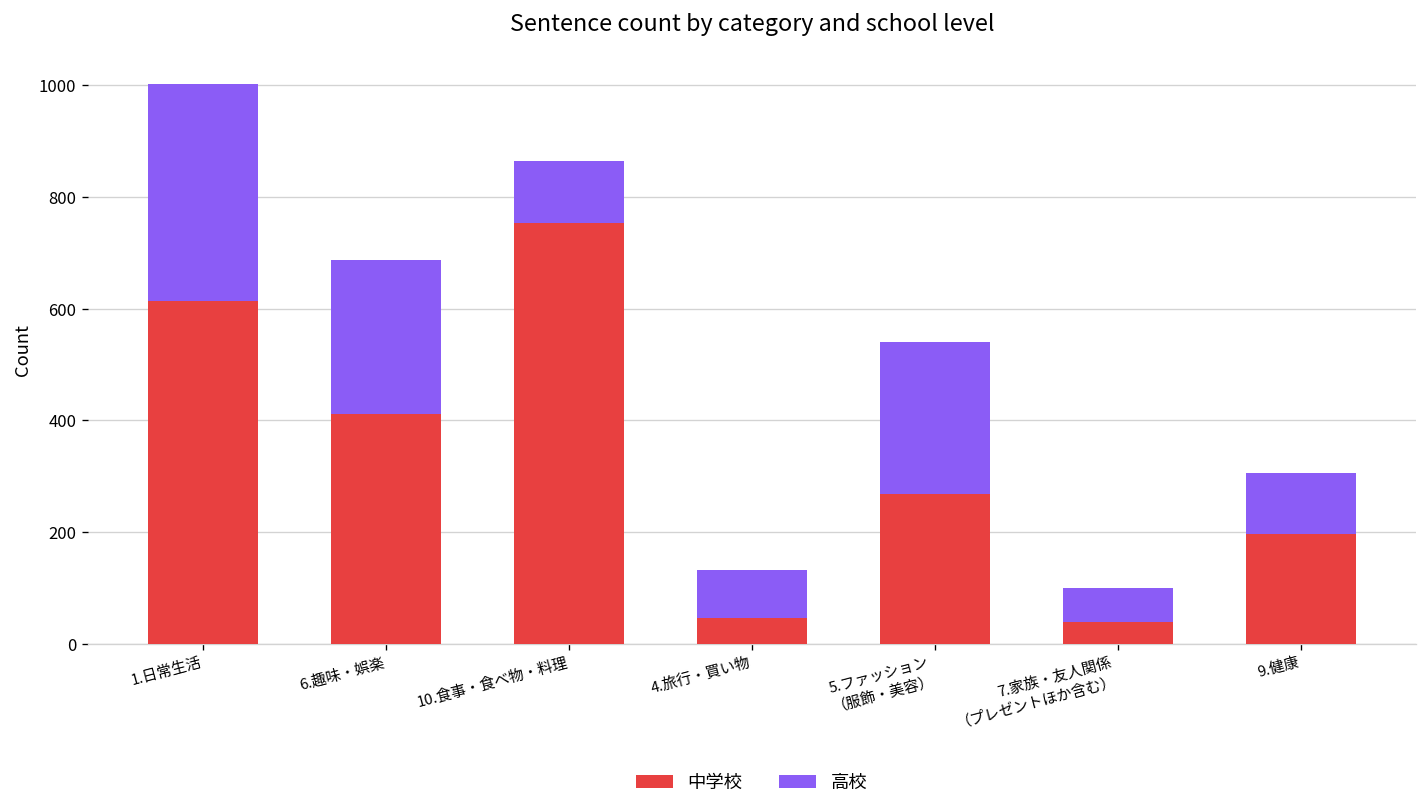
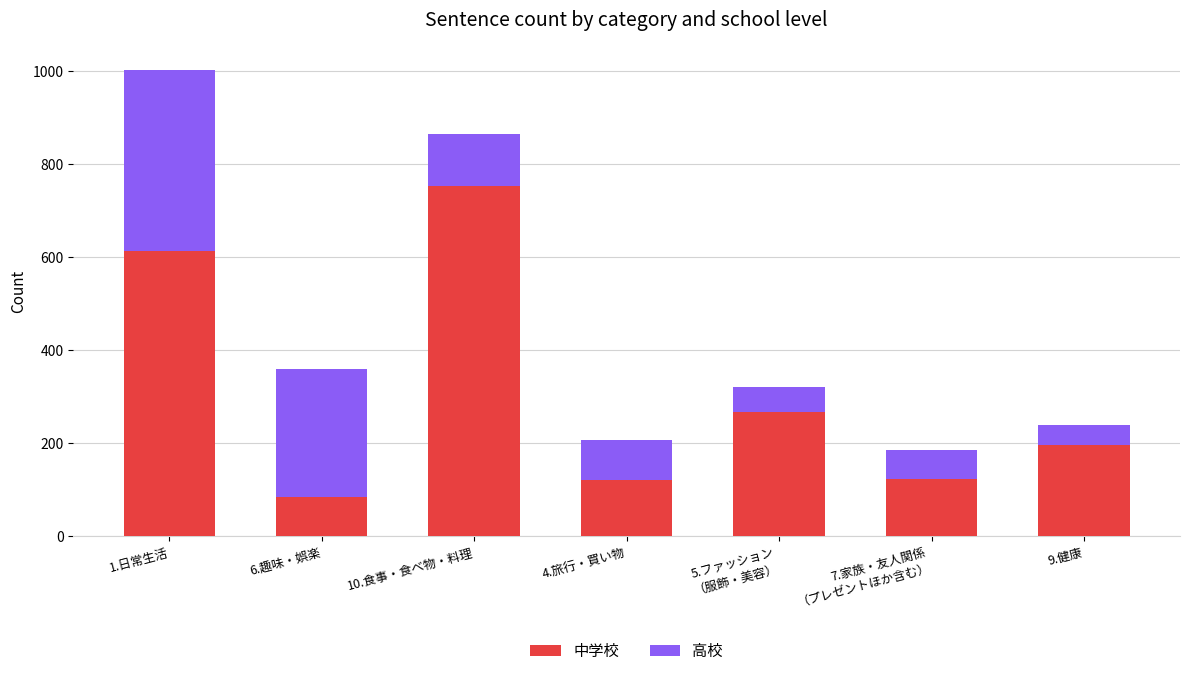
中学校, 6.趣味・娯楽: 410 -> 80
中学校, 4.旅行・買い物: 50 -> 120
高校, 5.ファッション （服飾・美容）: 270 -> 50
中学校, 7.家族・友人関係 （プレゼントほか含む）: 40 -> 120
高校, 9.健康: 110 -> 40
